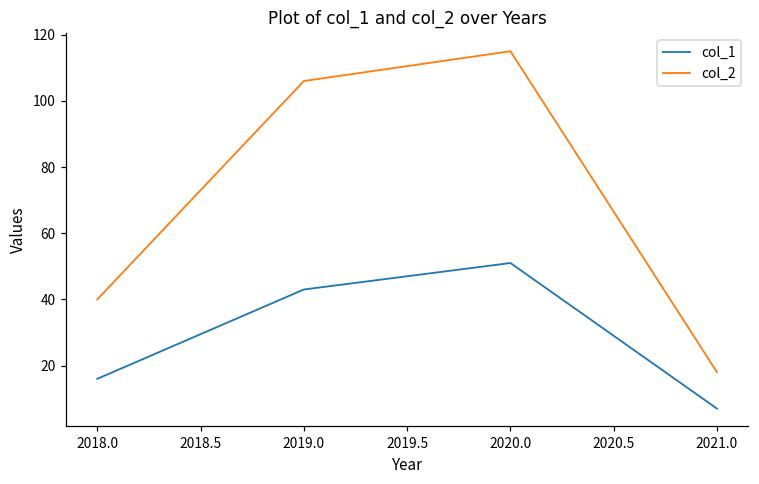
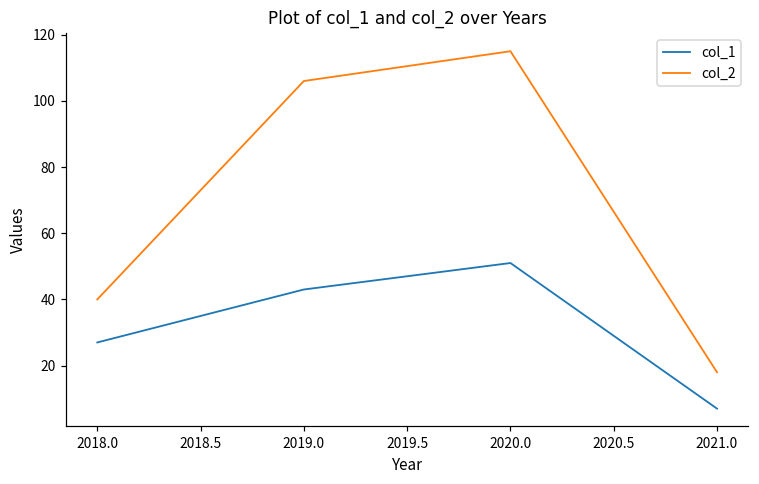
col_1, 2018.0: 16 -> 27
